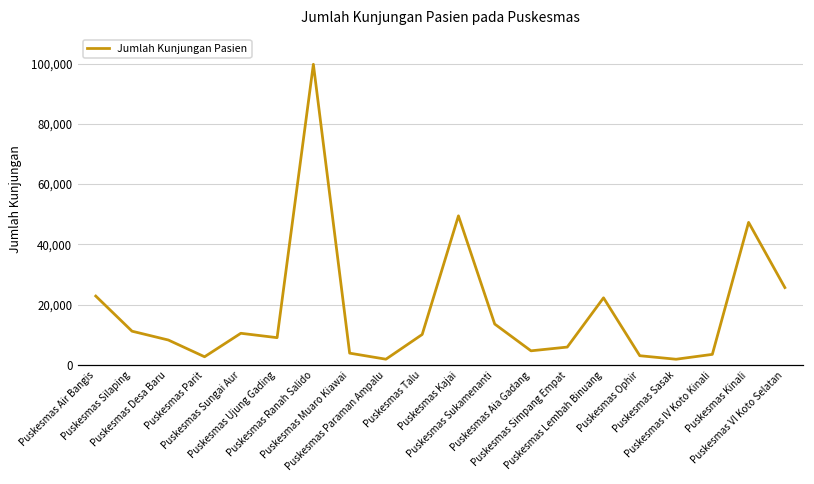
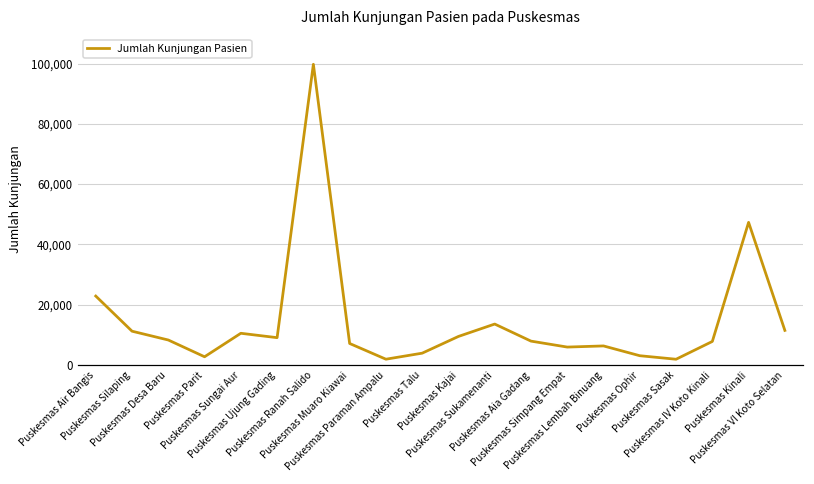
Puskesmas Muaro Kiawai: 4,000 -> 7,000
Puskesmas Talu: 10,000 -> 4,000
Puskesmas Kajai: 49,000 -> 9,000
Puskesmas Aia Gadang: 5,000 -> 8,000
Puskesmas Lembah Binuang: 22,000 -> 6,000
Puskesmas IV Koto Kinali: 3,000 -> 8,000
Puskesmas VI Koto Selatan: 26,000 -> 11,000
